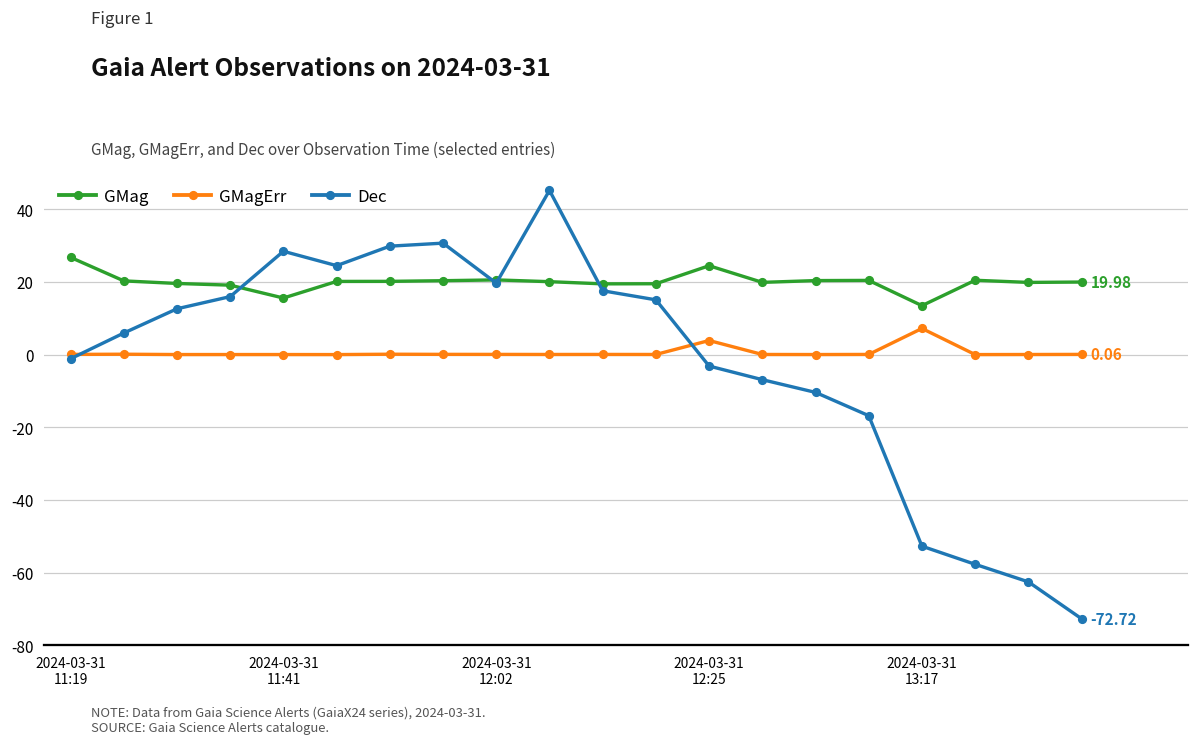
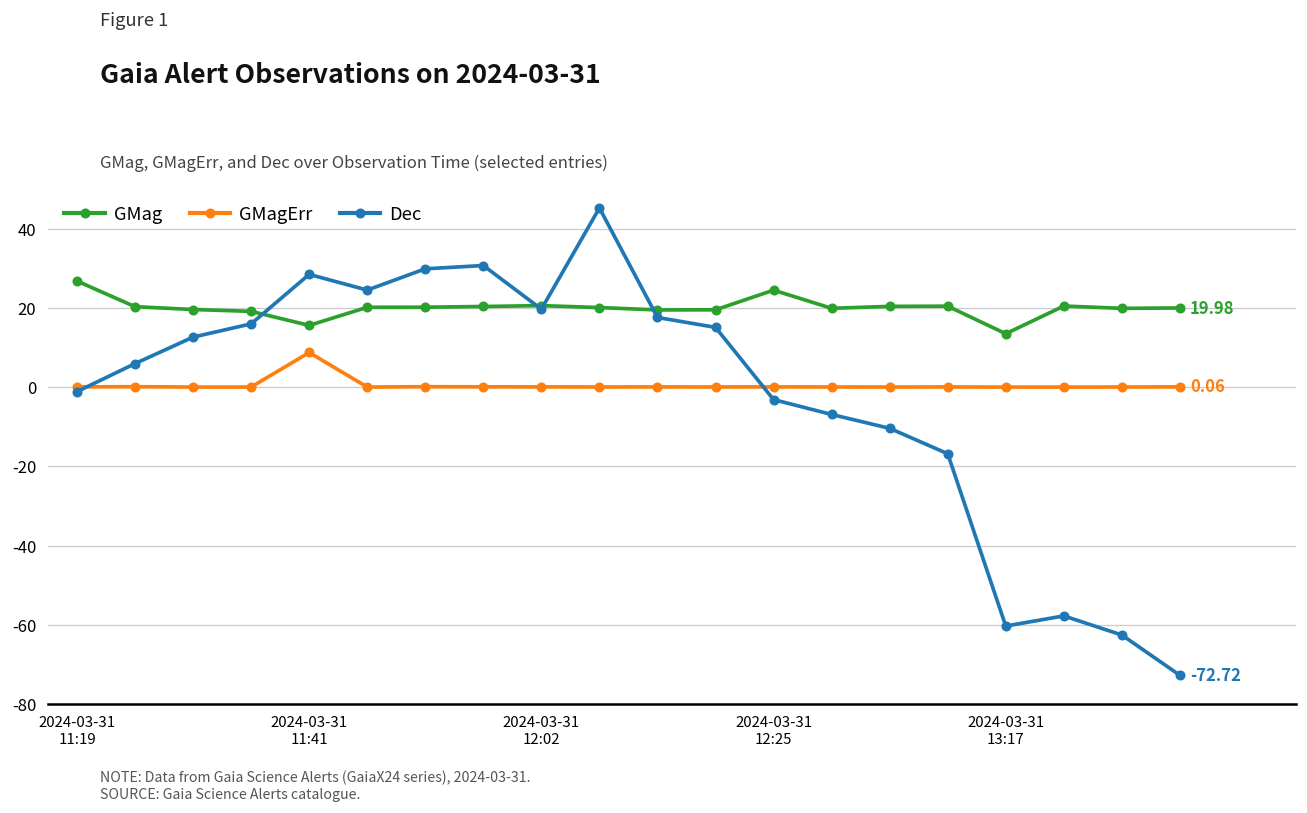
GMagErr, 2024-03-31 11:41: 0 -> 9
GMagErr, 2024-03-31 12:25: 4 -> 0
GMagErr, 2024-03-31 13:17: 7 -> 0
Dec, 2024-03-31 13:17: -53 -> -60
